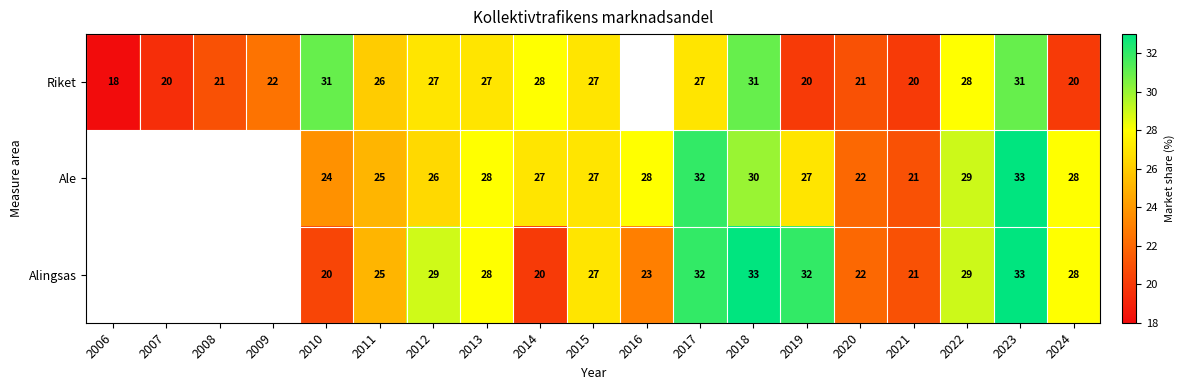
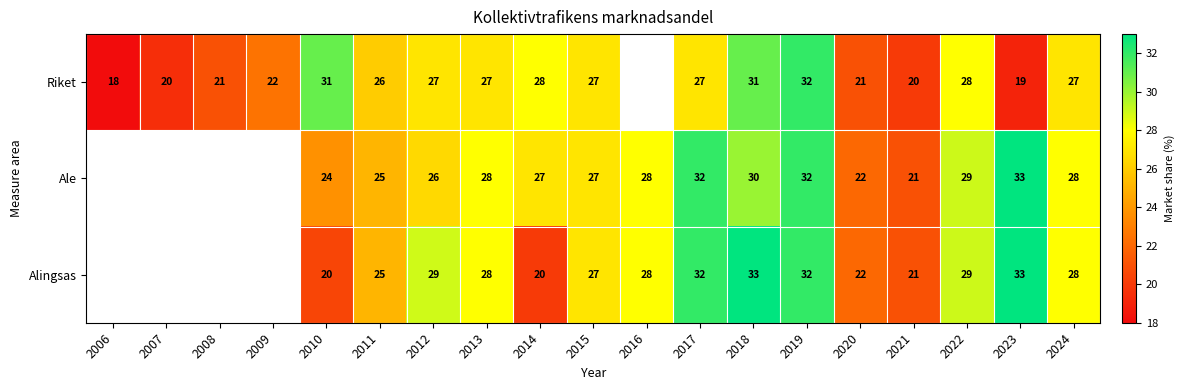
Riket, 2019: 20 -> 32
Riket, 2023: 31 -> 19
Riket, 2024: 20 -> 27
Ale, 2019: 27 -> 32
Alingsas, 2016: 23 -> 28
